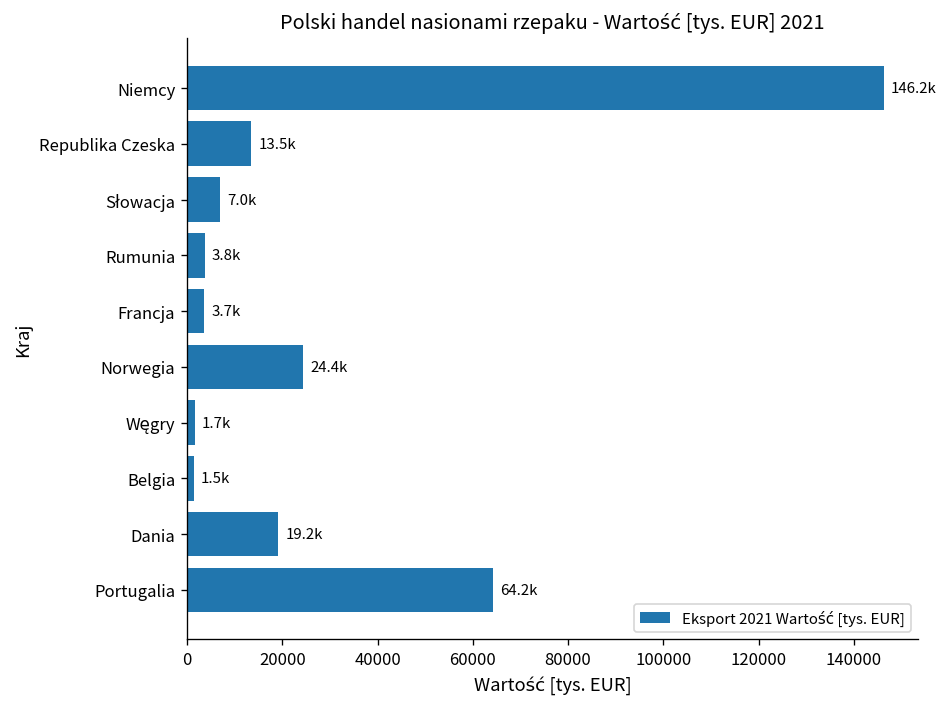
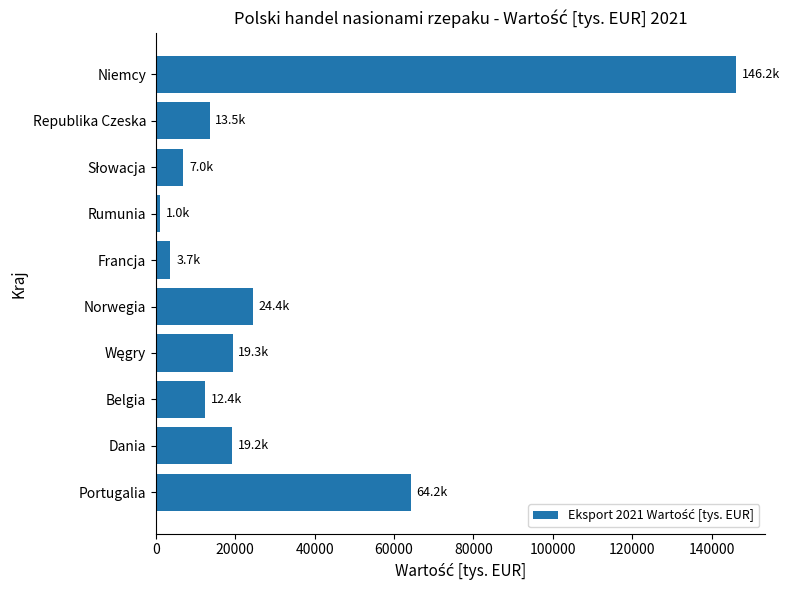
Rumunia: 3.8k -> 1.0k
Węgry: 1.7k -> 19.3k
Belgia: 1.5k -> 12.4k
